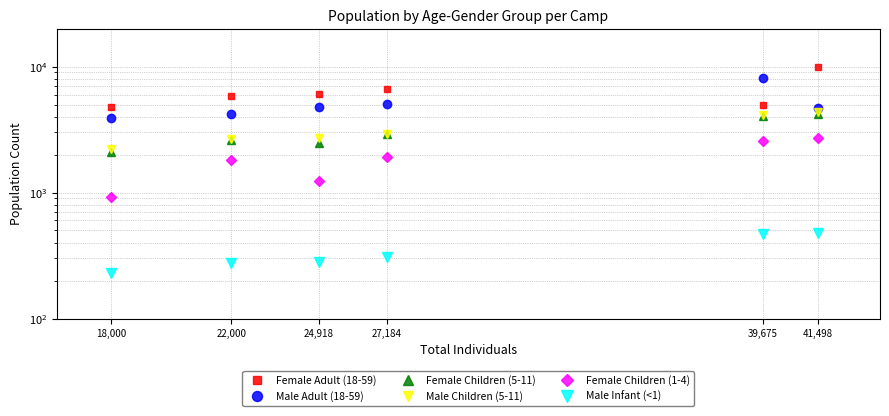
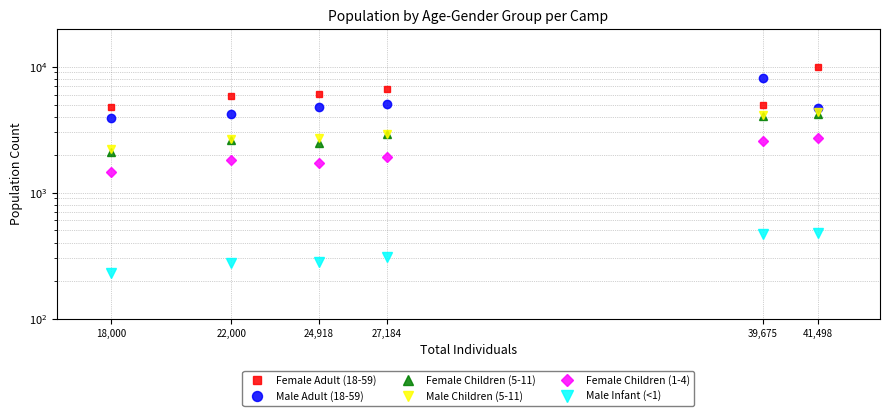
Female Children (1-4), 18,000: 900 -> 1500
Female Children (1-4), 24,918: 1200 -> 1700
